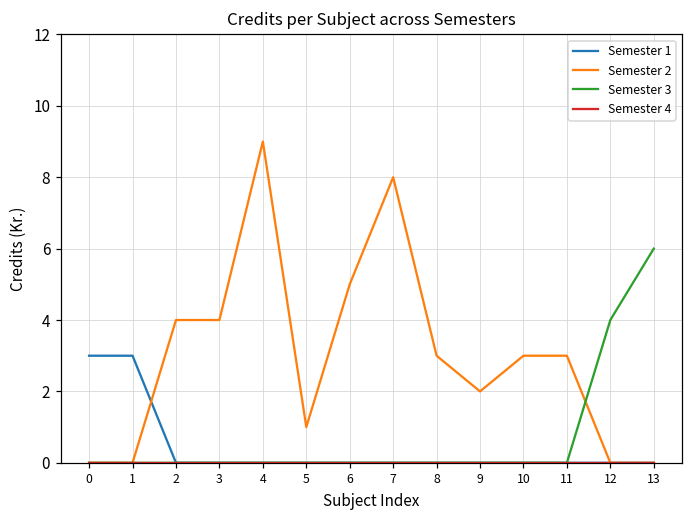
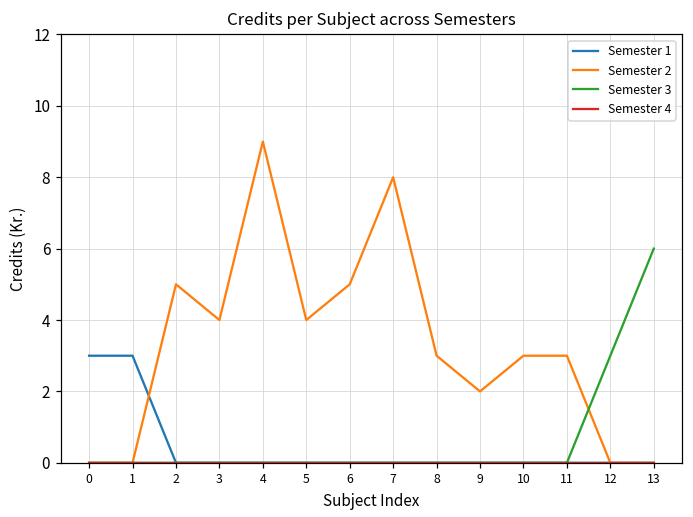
Semester 2, 2: 4 -> 5
Semester 2, 5: 1 -> 4
Semester 3, 12: 4 -> 3
